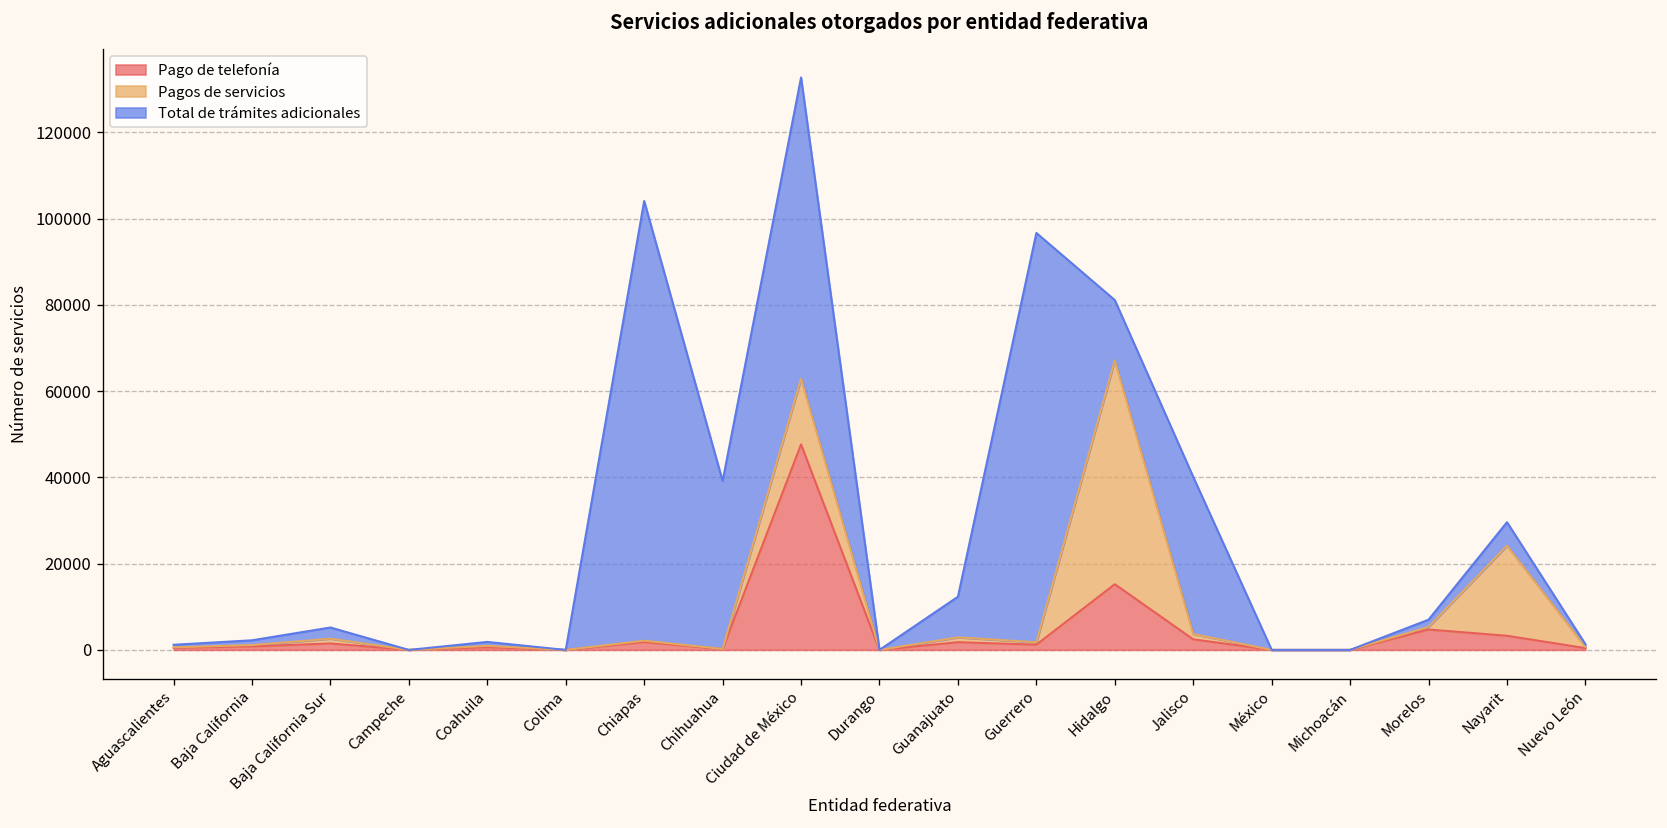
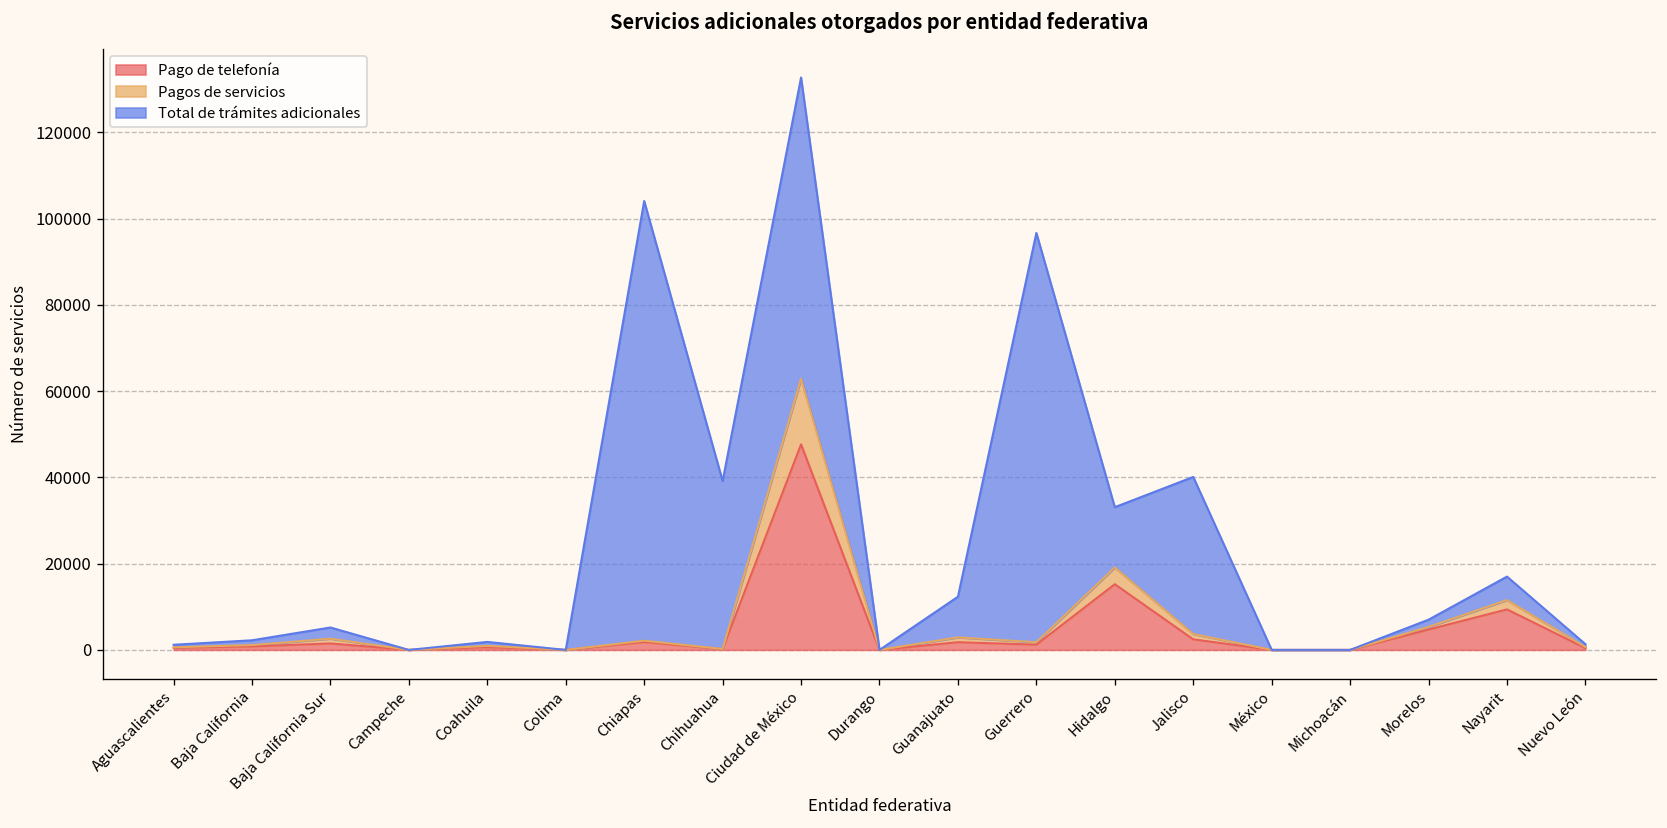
Pagos de servicios, Hidalgo: 52000 -> 4000
Pago de telefonía, Nayarit: 3000 -> 9000
Pagos de servicios, Nayarit: 21000 -> 2000
